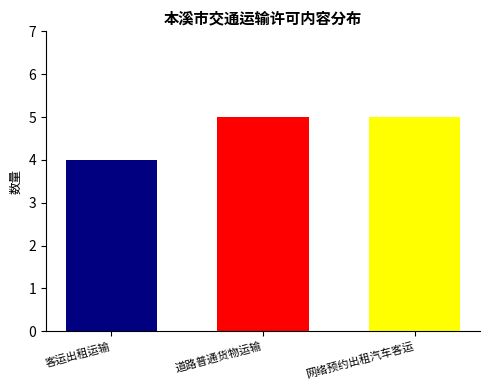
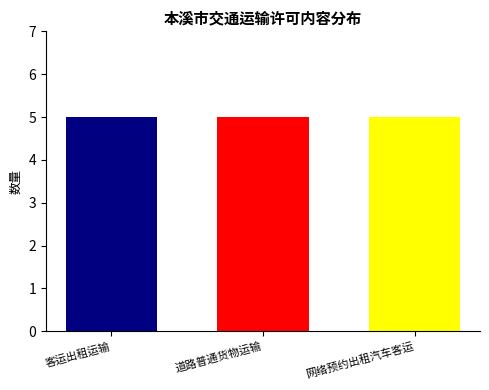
客运出租运输: 4 -> 5
